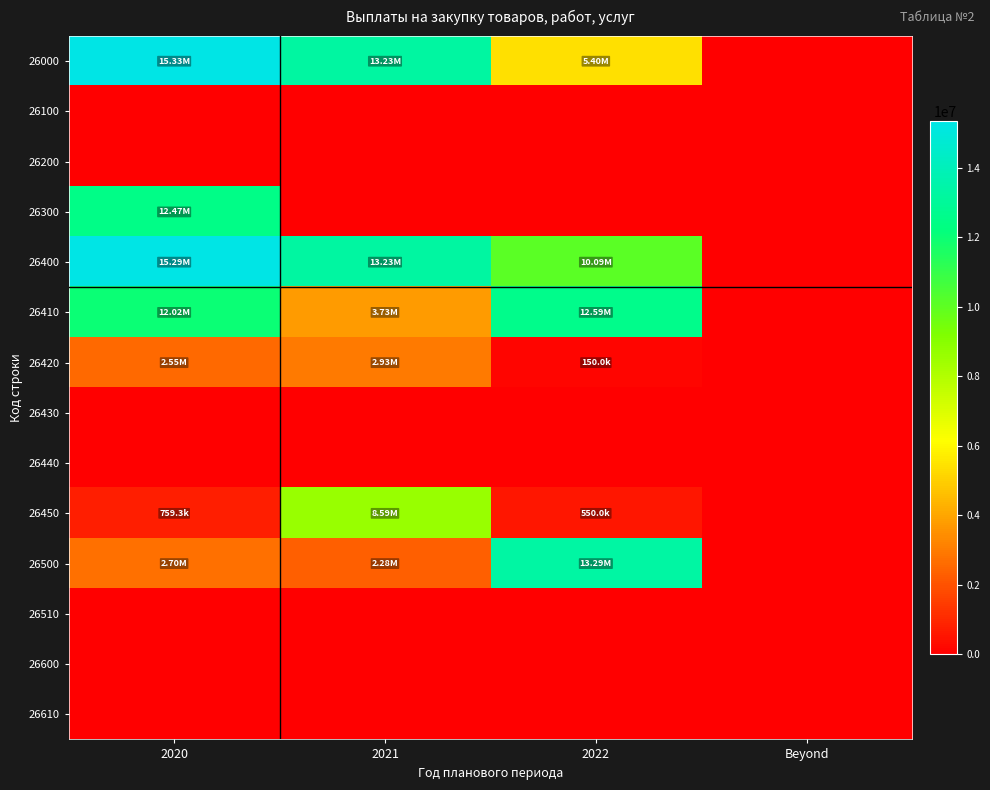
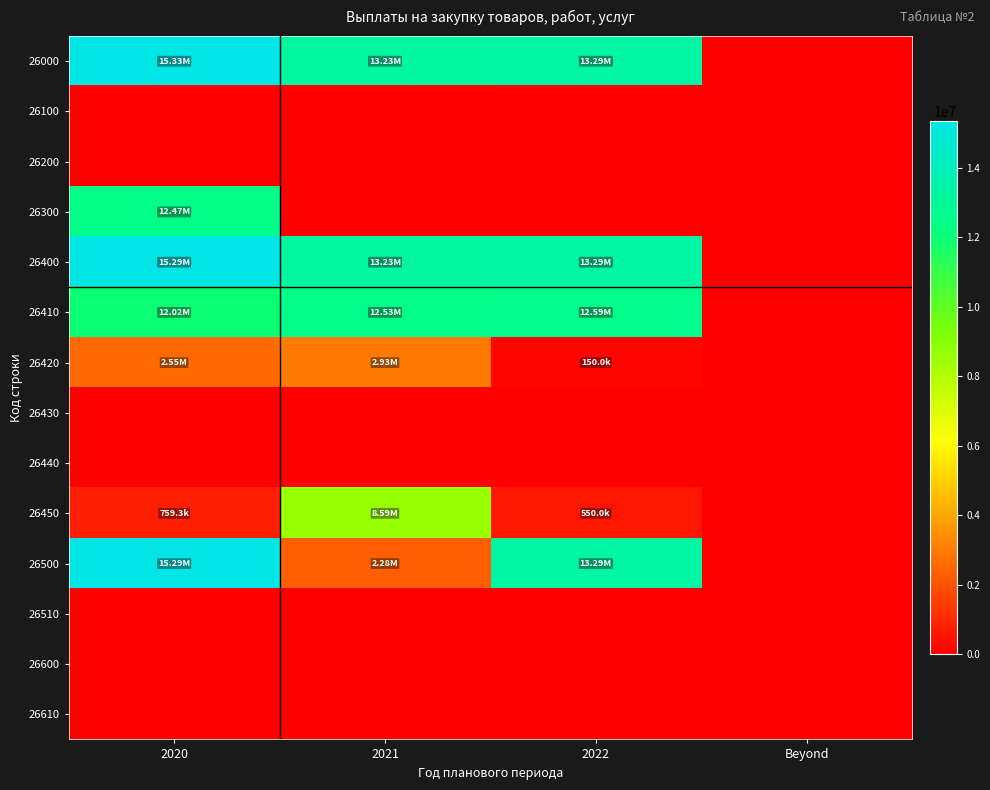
26000, 2022: 5.40M -> 13.29M
26400, 2022: 10.09M -> 13.29M
26410, 2021: 3.73M -> 12.53M
26500, 2020: 2.70M -> 15.29M
